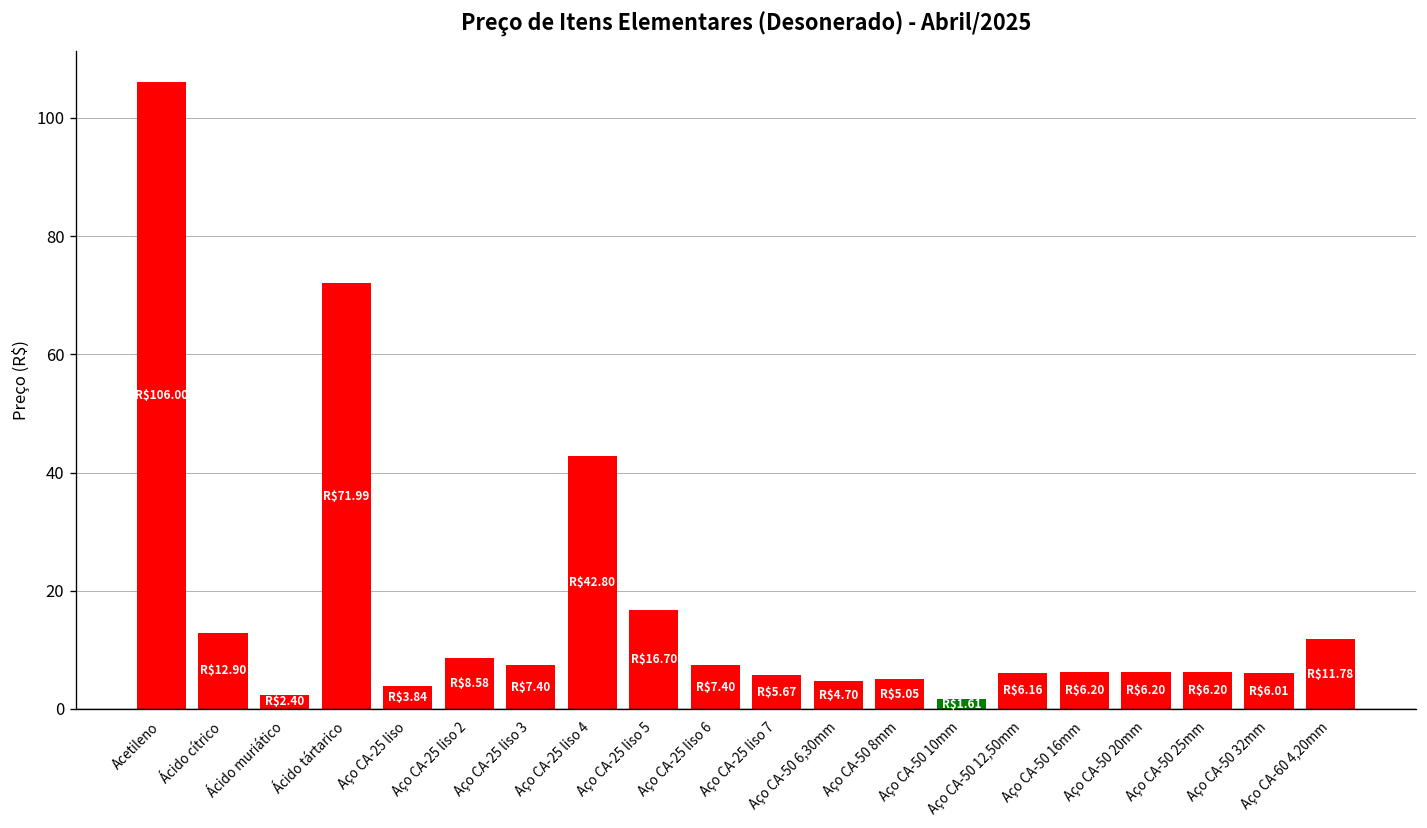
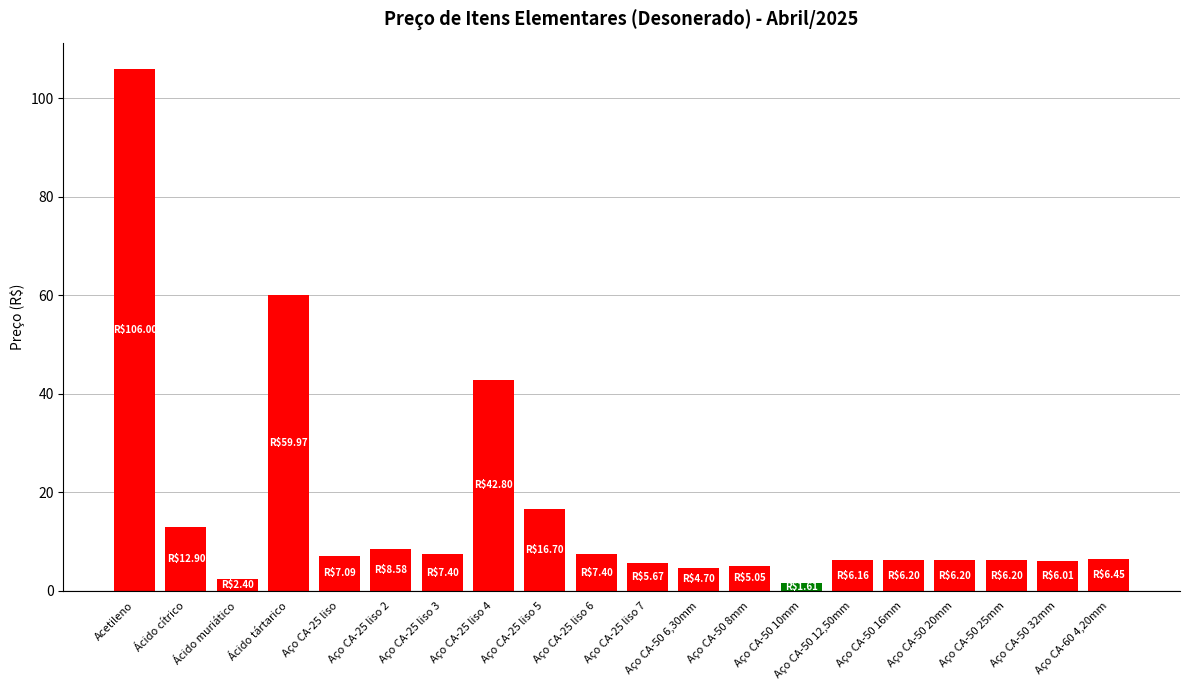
Ácido tártarico: $71.99 -> $59.97
Aço CA-25 liso: $3.84 -> $7.09
Aço CA-60 4,20mm: $11.78 -> $6.45
